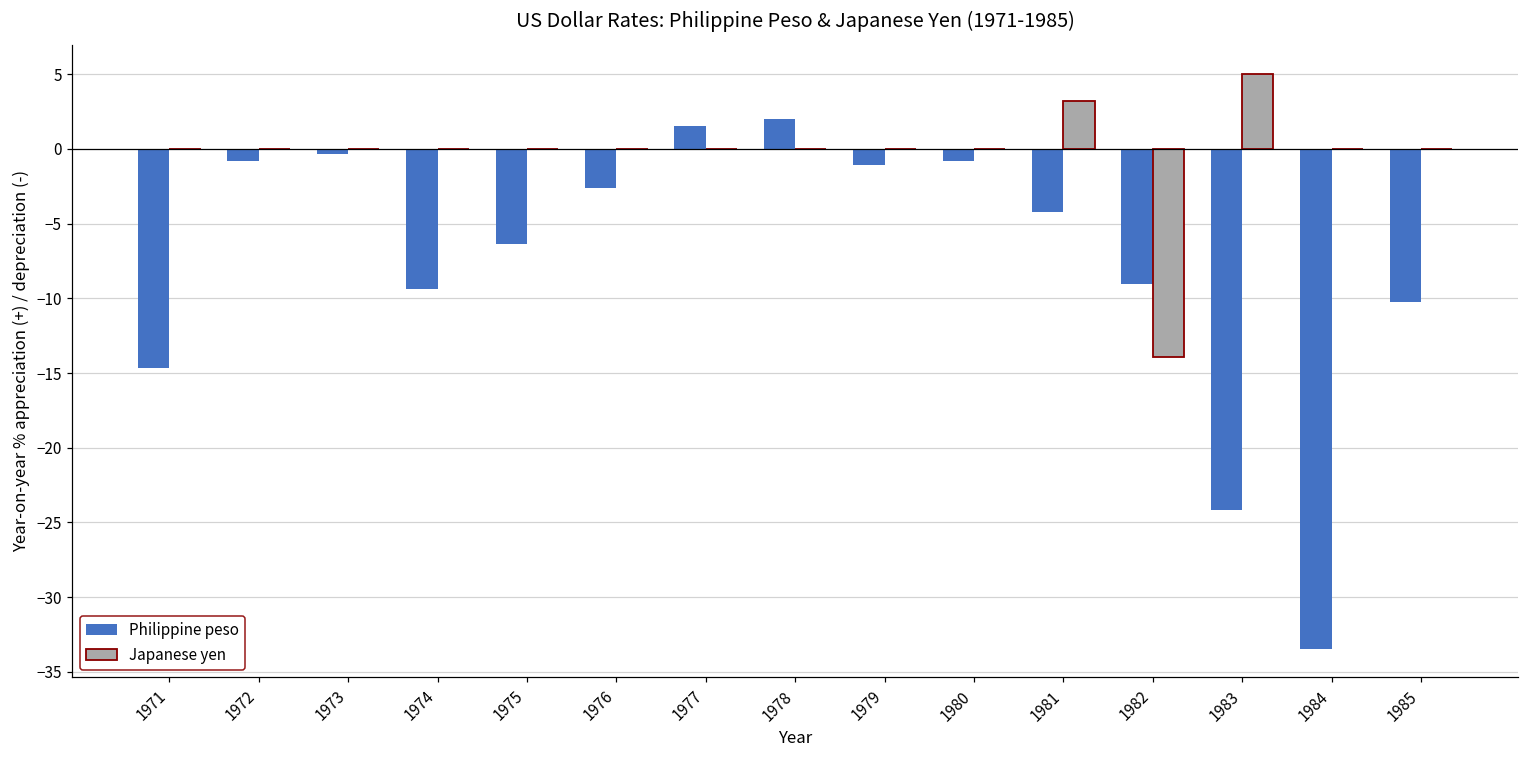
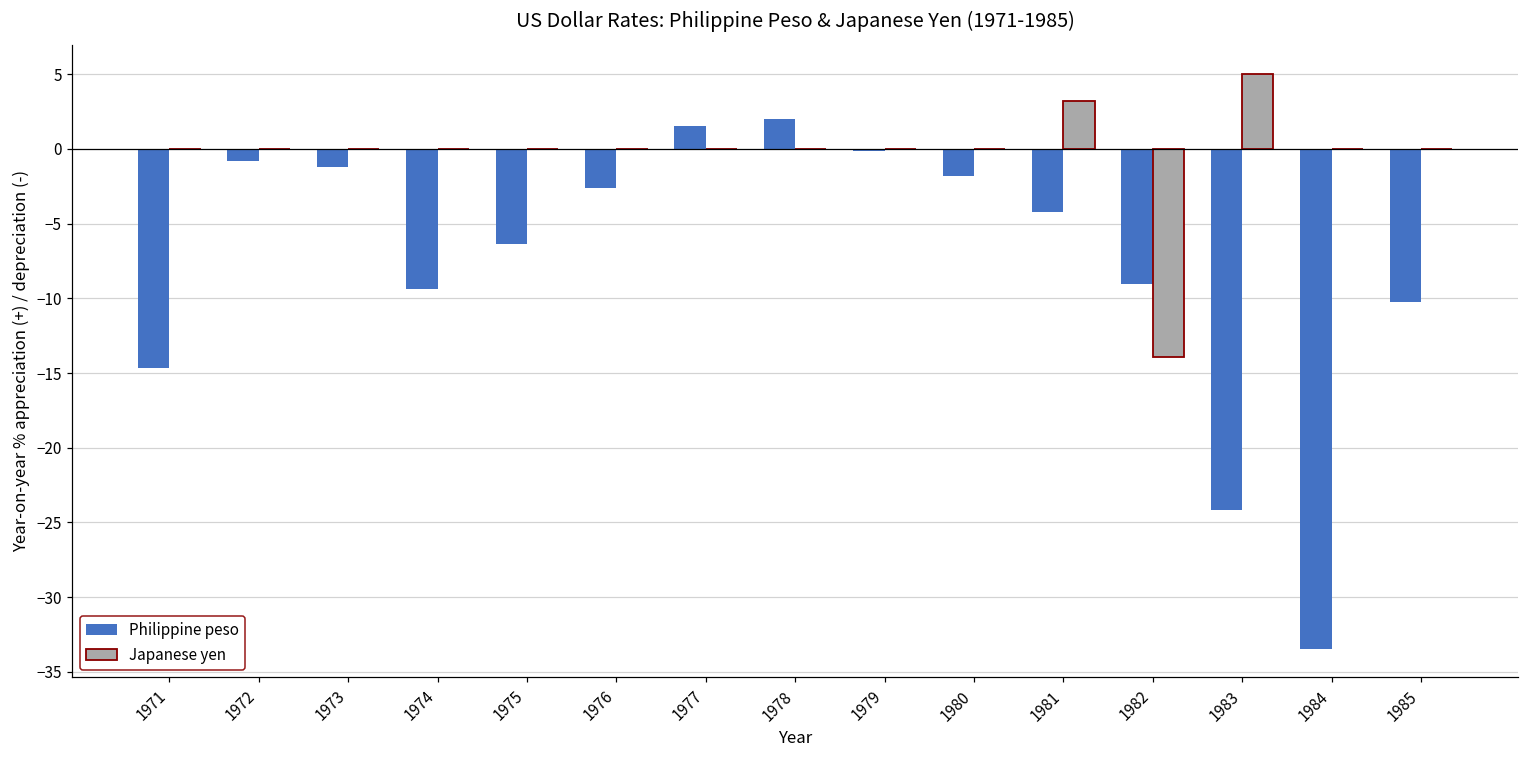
Philippine peso, 1973: -0.3 -> -1.2
Philippine peso, 1979: -1.1 -> -0.2
Philippine peso, 1980: -0.8 -> -1.8
